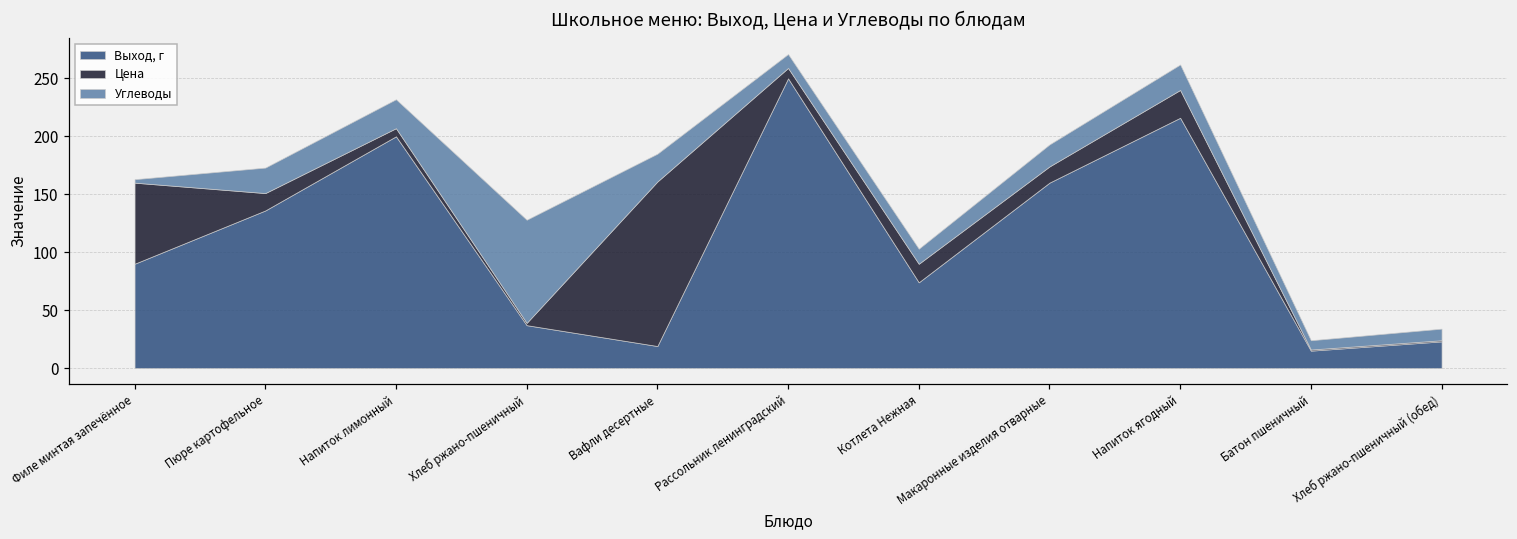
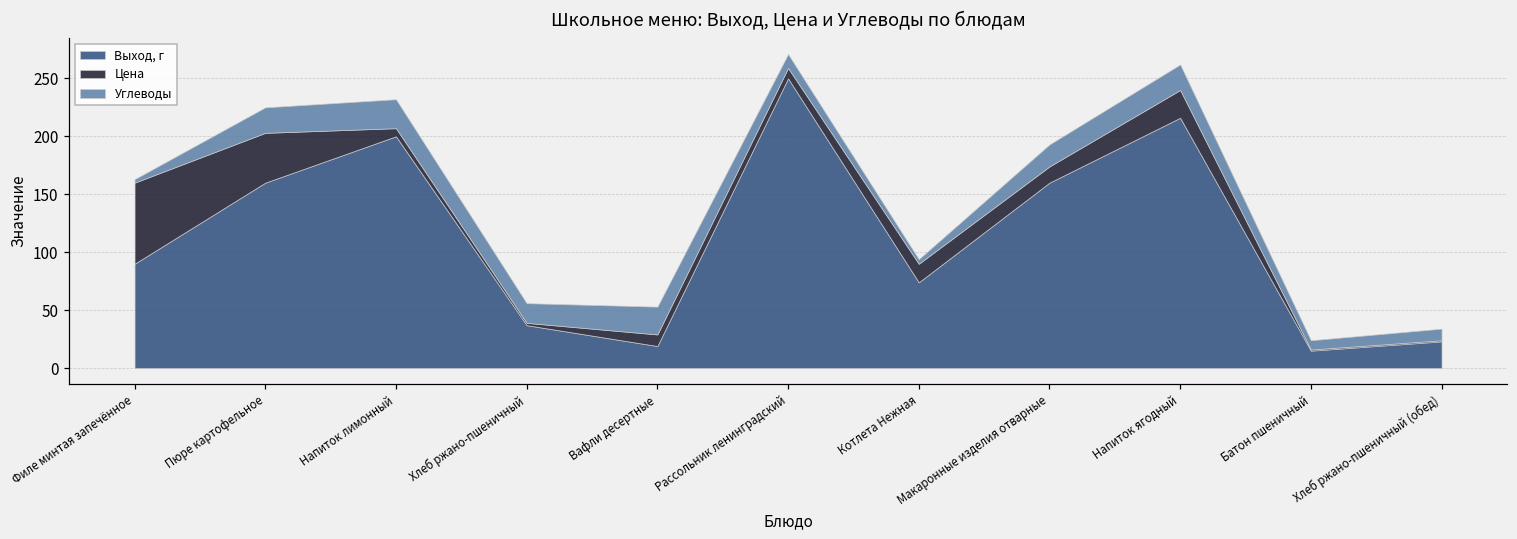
Выход, г, Пюре картофельное: 136 -> 160
Цена, Пюре картофельное: 15 -> 43
Углеводы, Хлеб ржано-пшеничный: 89 -> 17
Цена, Вафли десертные: 142 -> 10
Углеводы, Котлета Нежная: 13 -> 4
